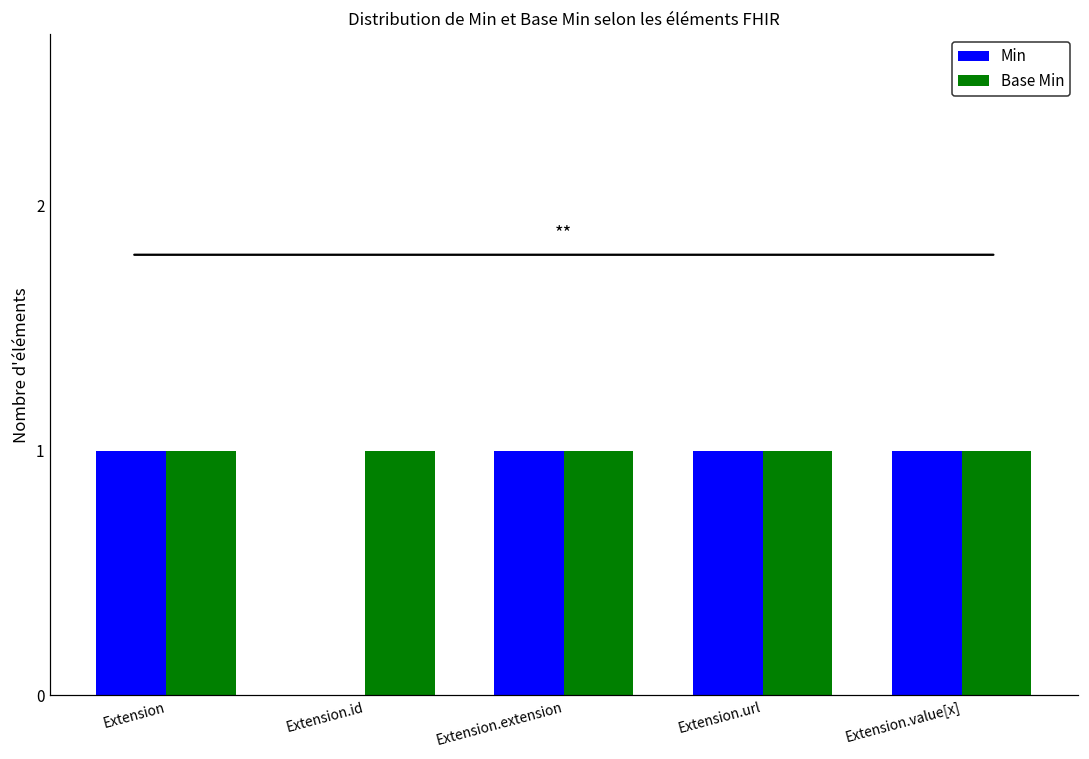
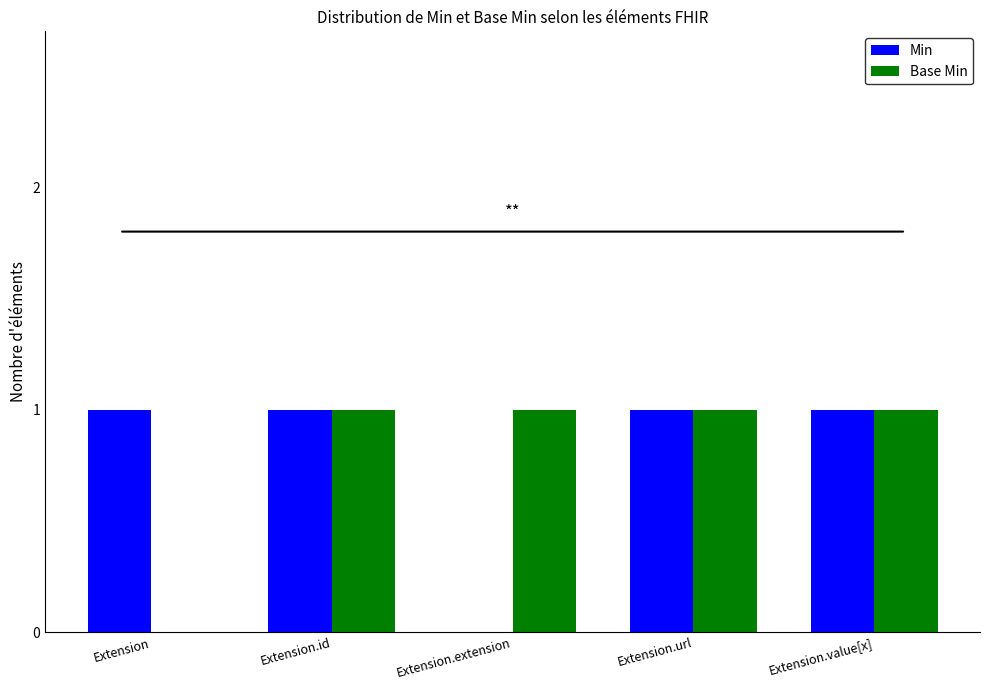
Base Min, Extension: 1 -> 0
Min, Extension.id: 0 -> 1
Min, Extension.extension: 1 -> 0
